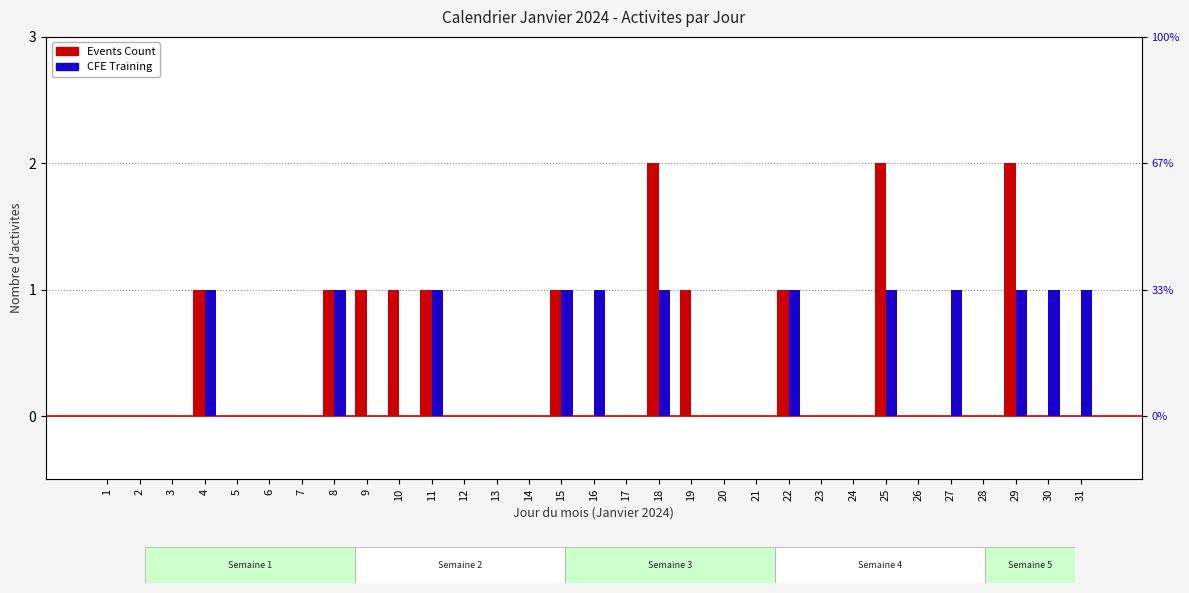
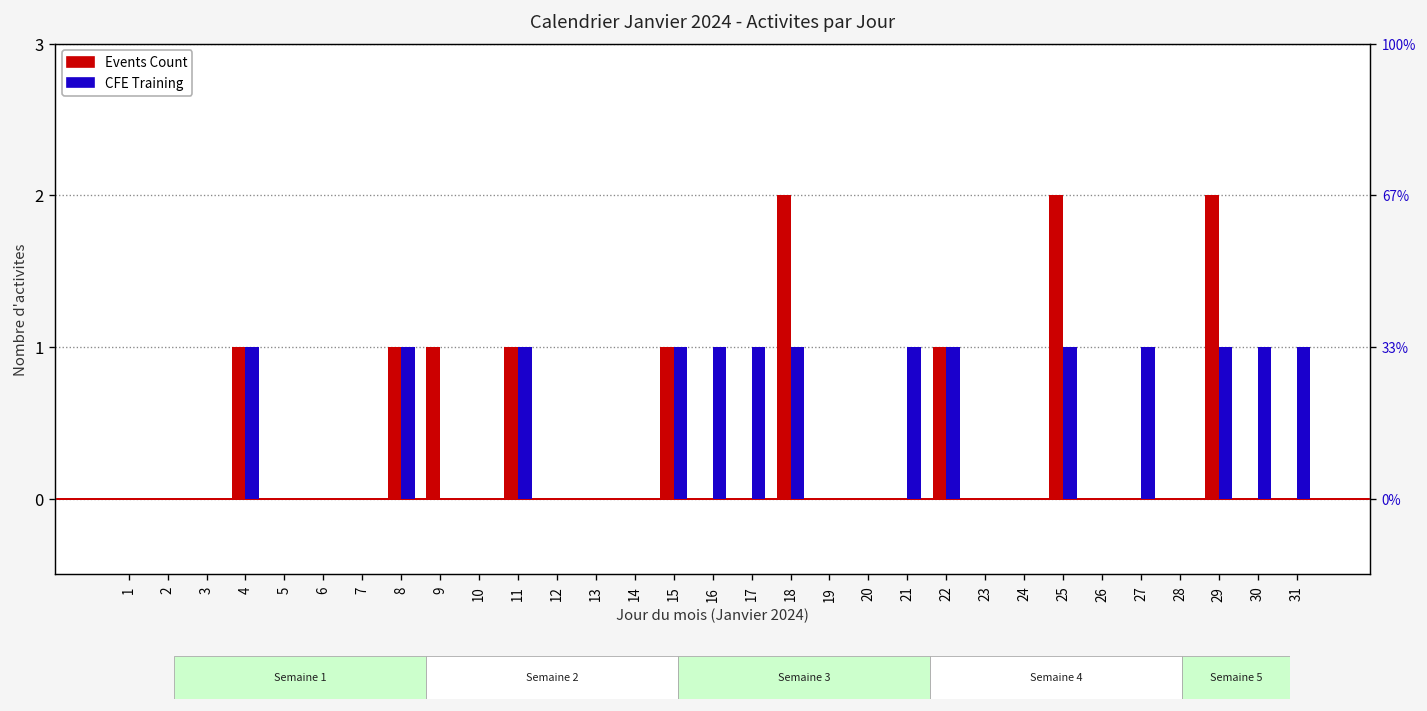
Events Count, 10: 1 -> 0
CFE Training, 17: 0 -> 1
Events Count, 19: 1 -> 0
CFE Training, 21: 0 -> 1
